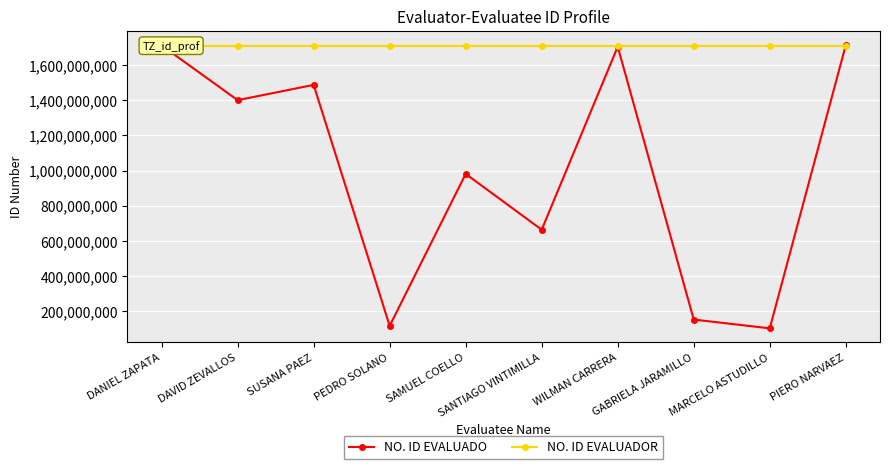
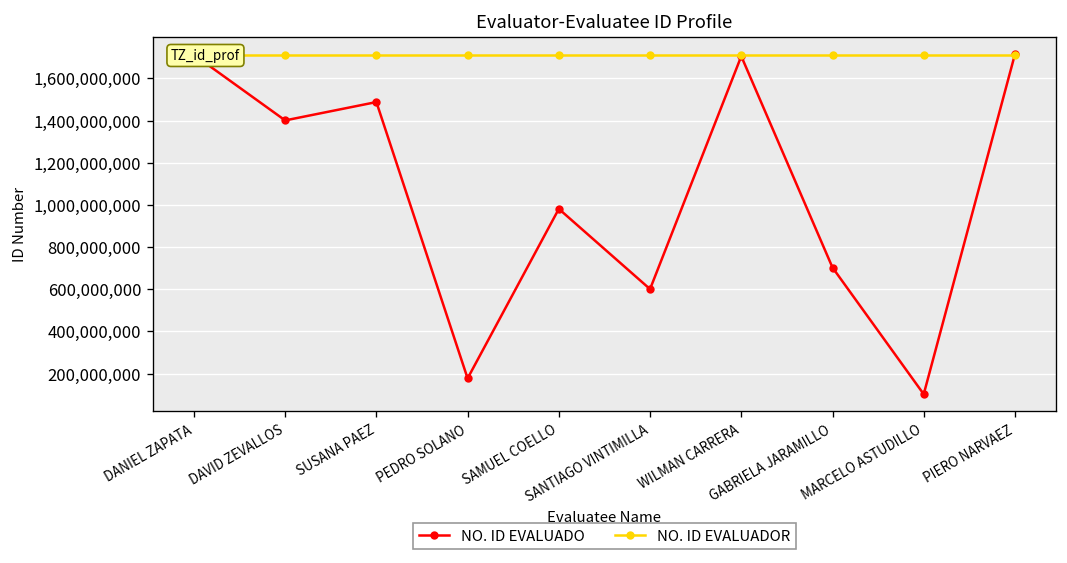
NO. ID EVALUADO, PEDRO SOLANO: 120,000,000 -> 180,000,000
NO. ID EVALUADO, SANTIAGO VINTIMILLA: 660,000,000 -> 600,000,000
NO. ID EVALUADO, GABRIELA JARAMILLO: 150,000,000 -> 700,000,000
